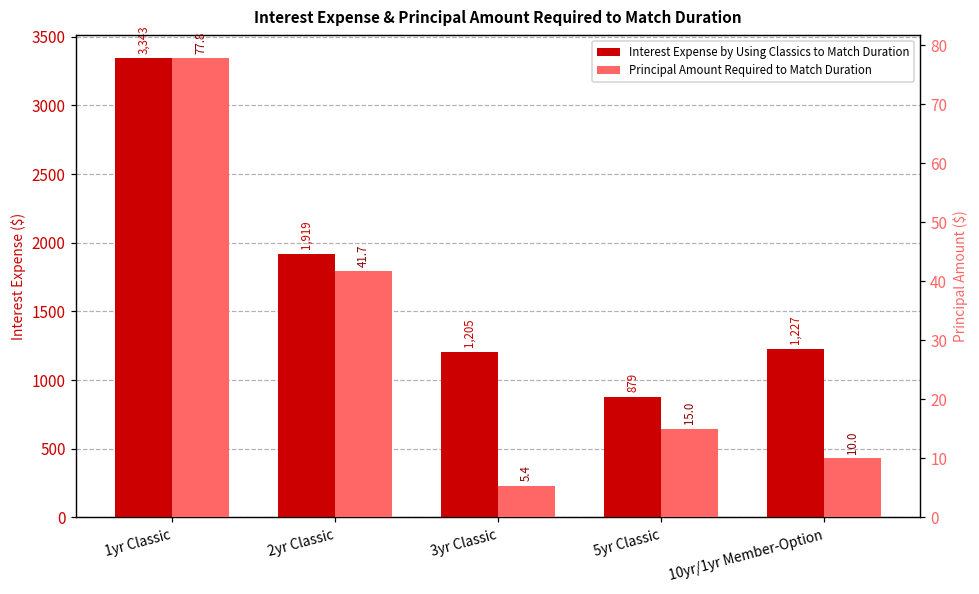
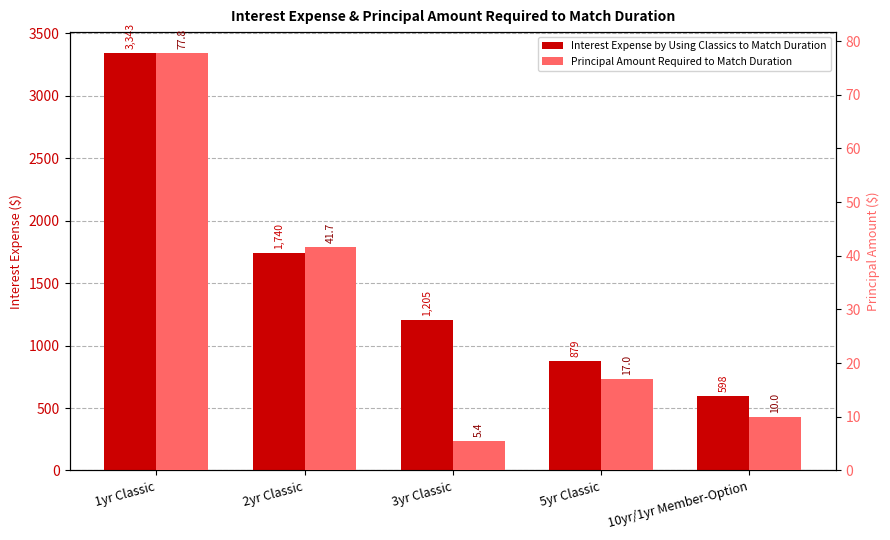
Interest Expense by Using Classics to Match Duration, 2yr Classic: 1,919 -> 1,740
Interest Expense by Using Classics to Match Duration, 10yr/1yr Member-Option: 1,227 -> 598
Principal Amount Required to Match Duration, 5yr Classic: 15.0 -> 17.0
